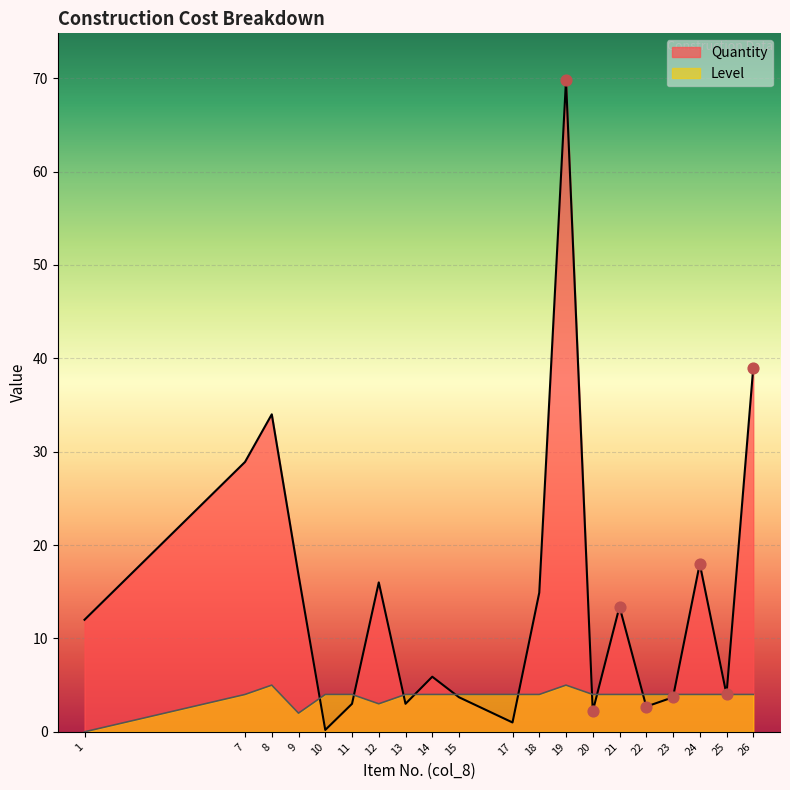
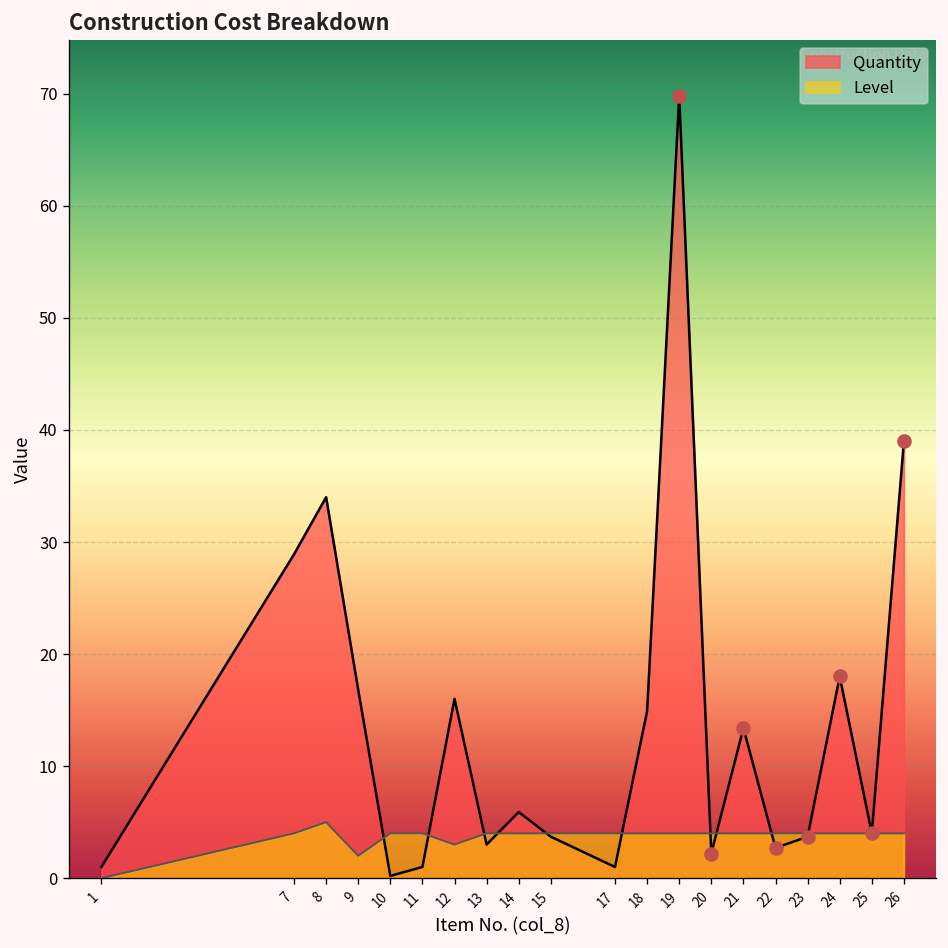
Quantity, 1: 12 -> 1
Quantity, 11: 3 -> 1
Level, 19: 5 -> 4
